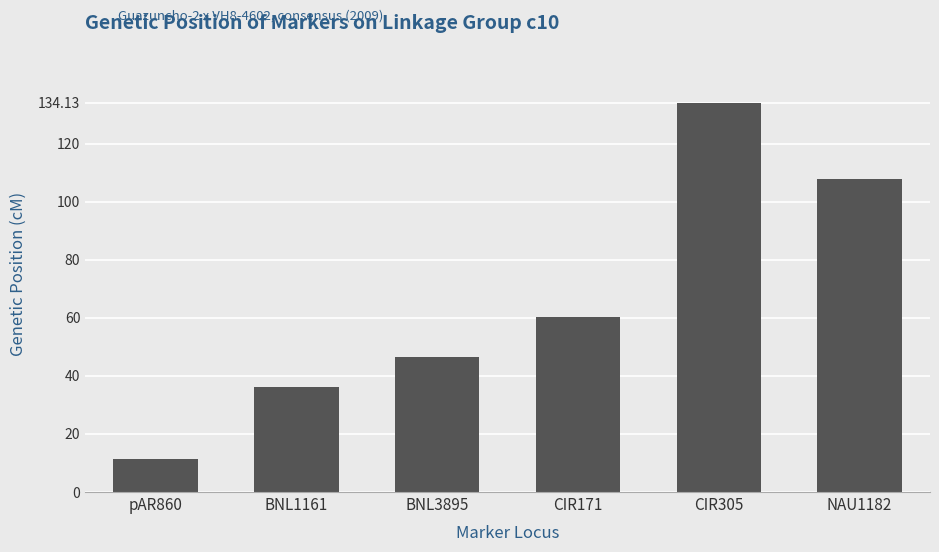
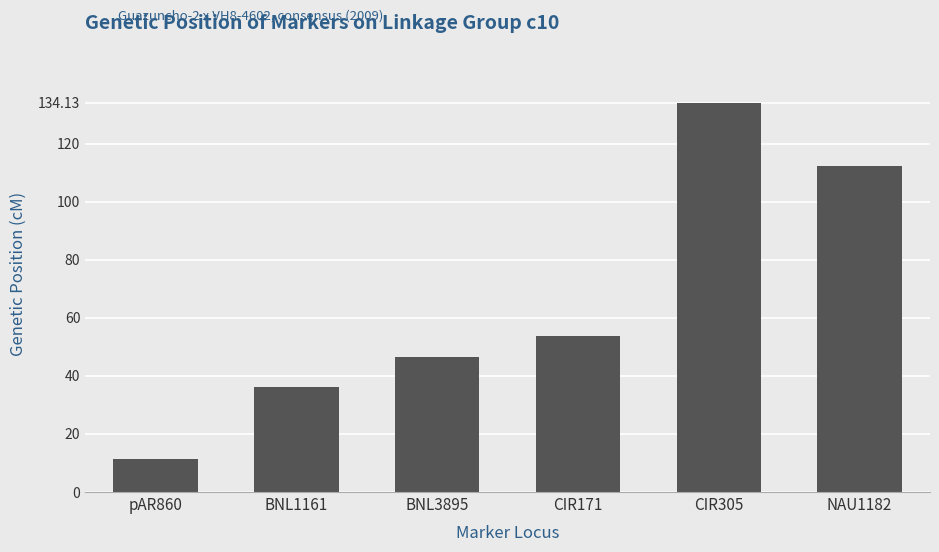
CIR171: 60 -> 54
NAU1182: 108 -> 112
